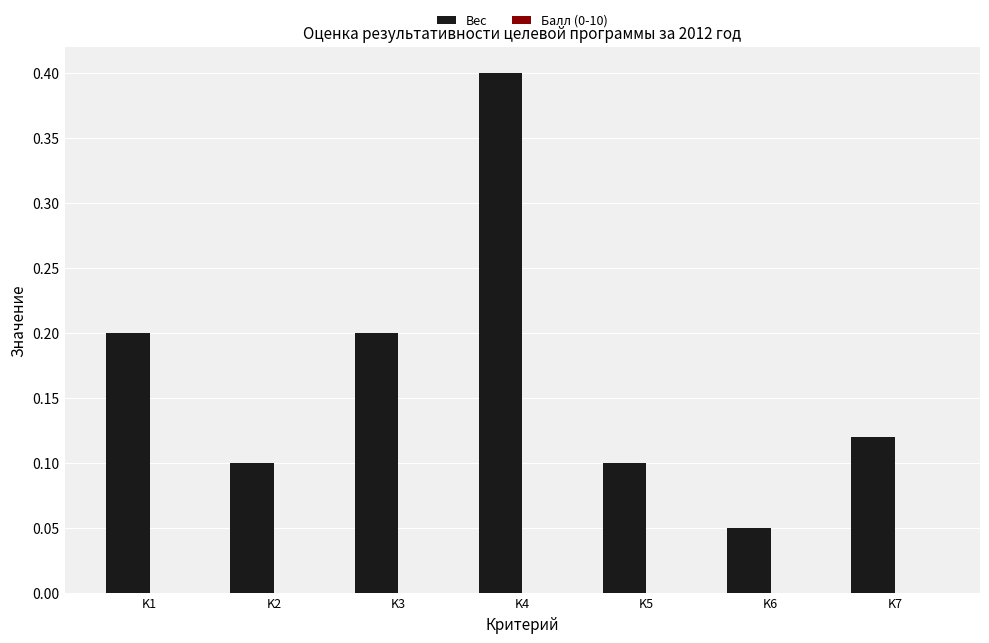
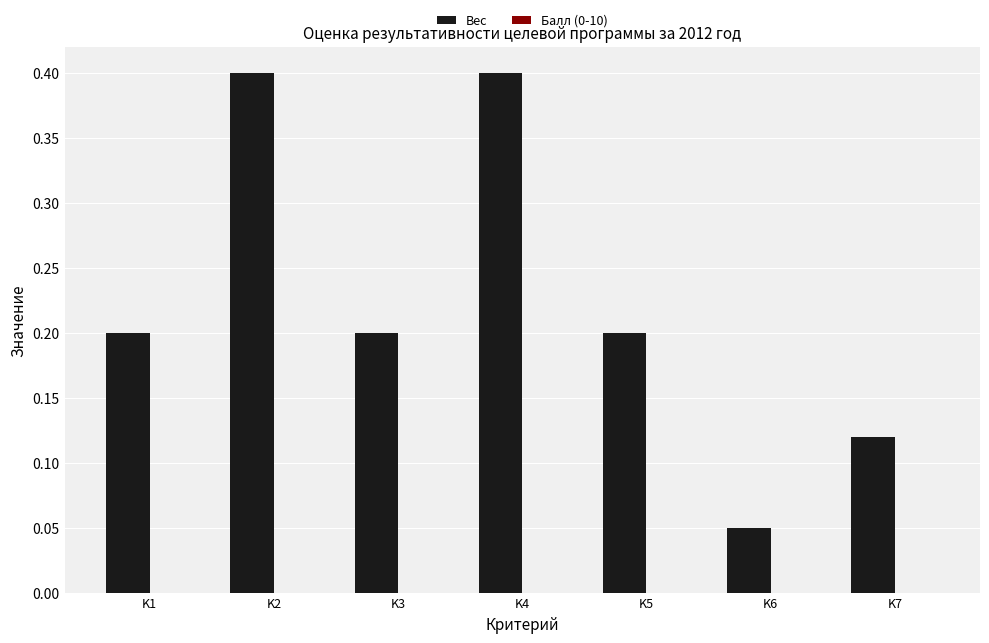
Вес, K2: 0.1 -> 0.4
Вес, K5: 0.1 -> 0.2
